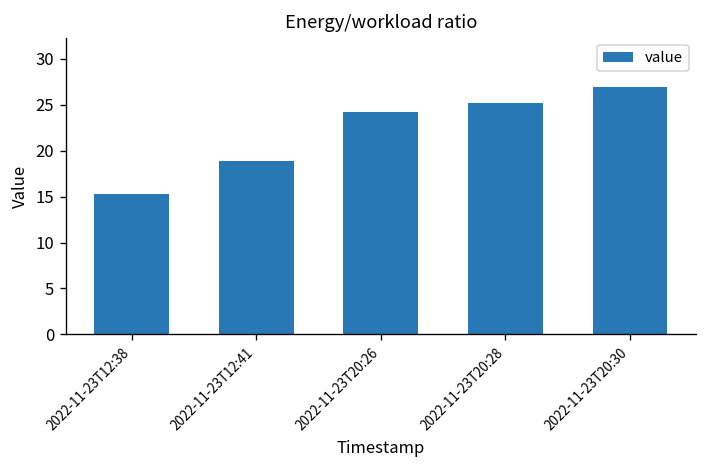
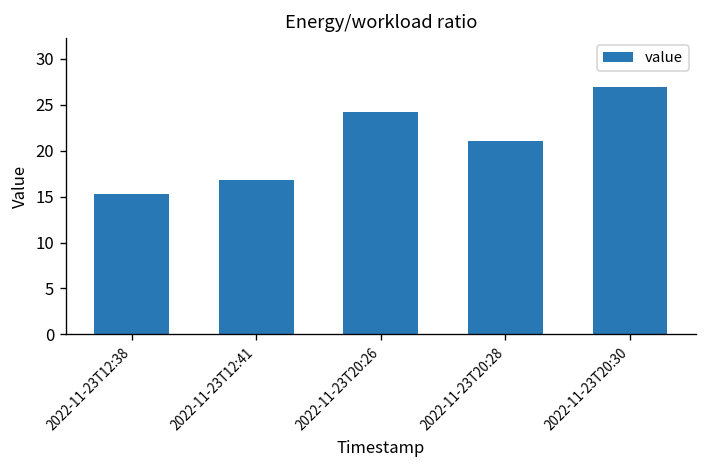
2022-11-23T12:41: 19 -> 17
2022-11-23T20:28: 25 -> 21
